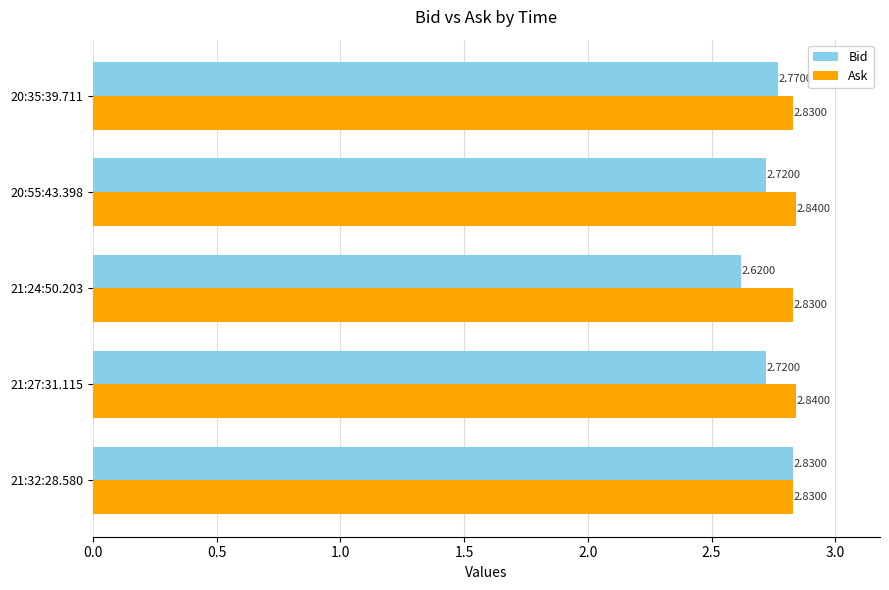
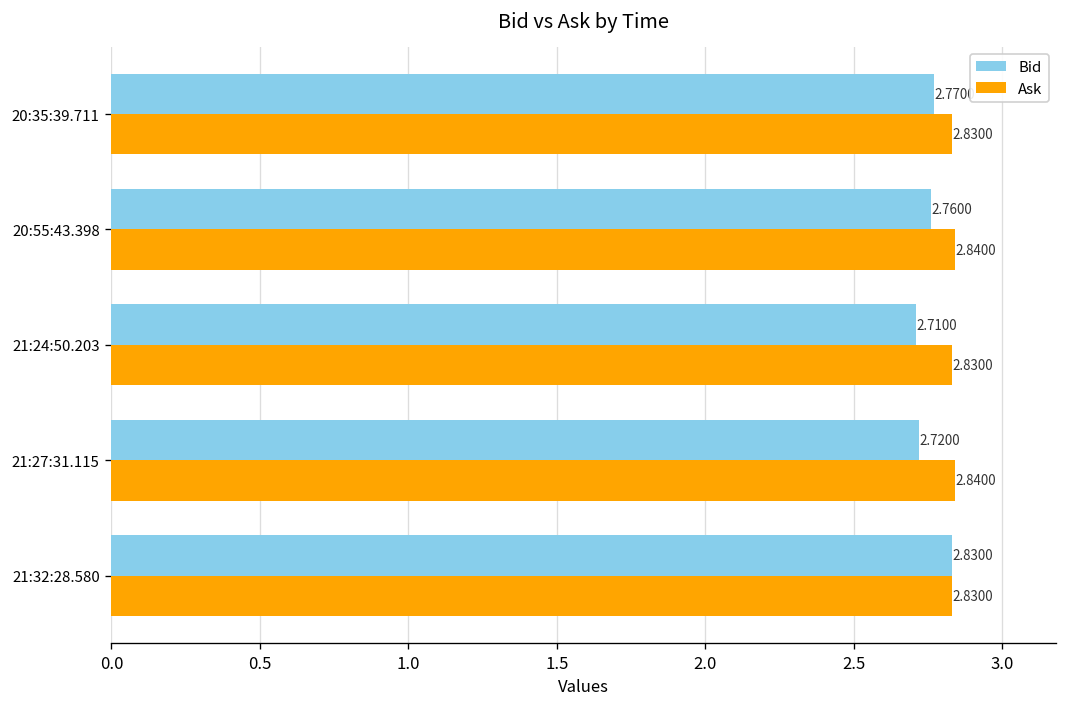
Bid, 20:55:43.398: 2.7200 -> 2.7600
Bid, 21:24:50.203: 2.6200 -> 2.7100
